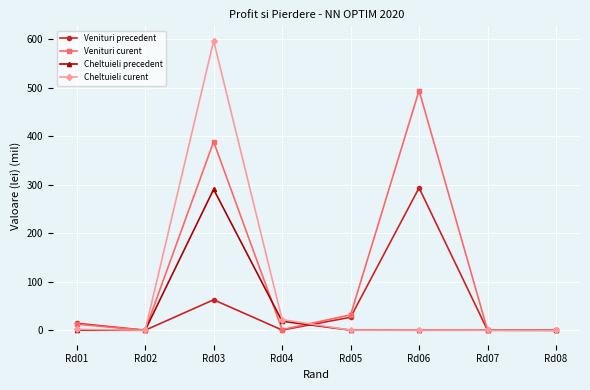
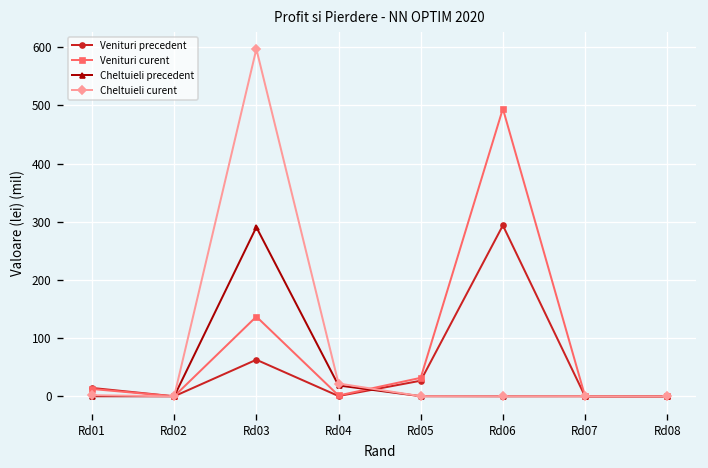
Venituri curent, Rd03: 390 -> 140
